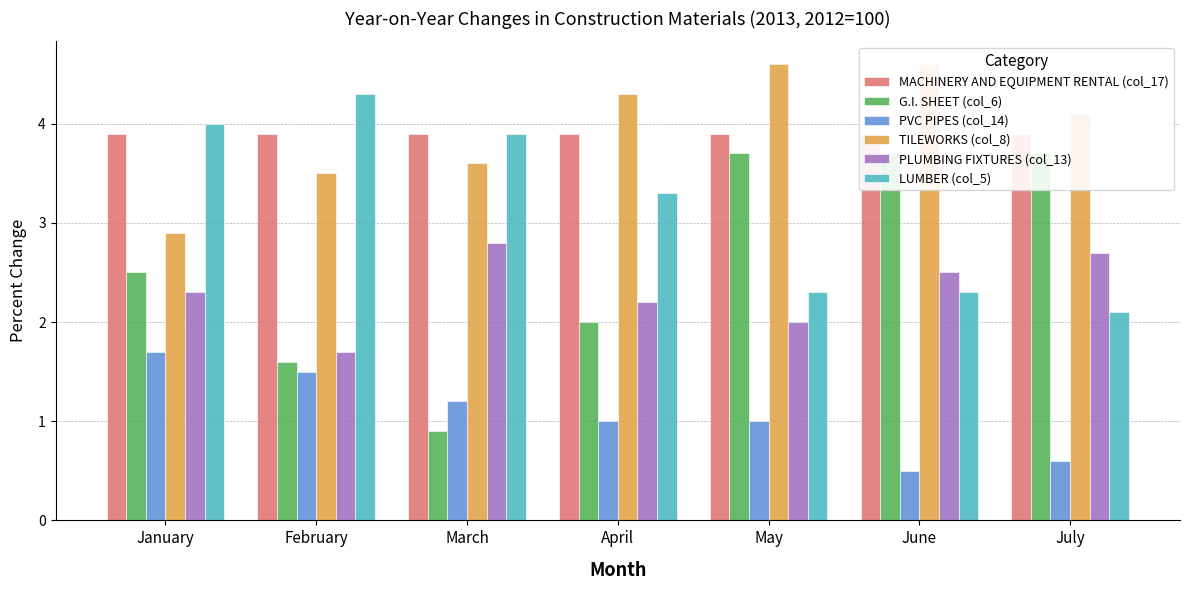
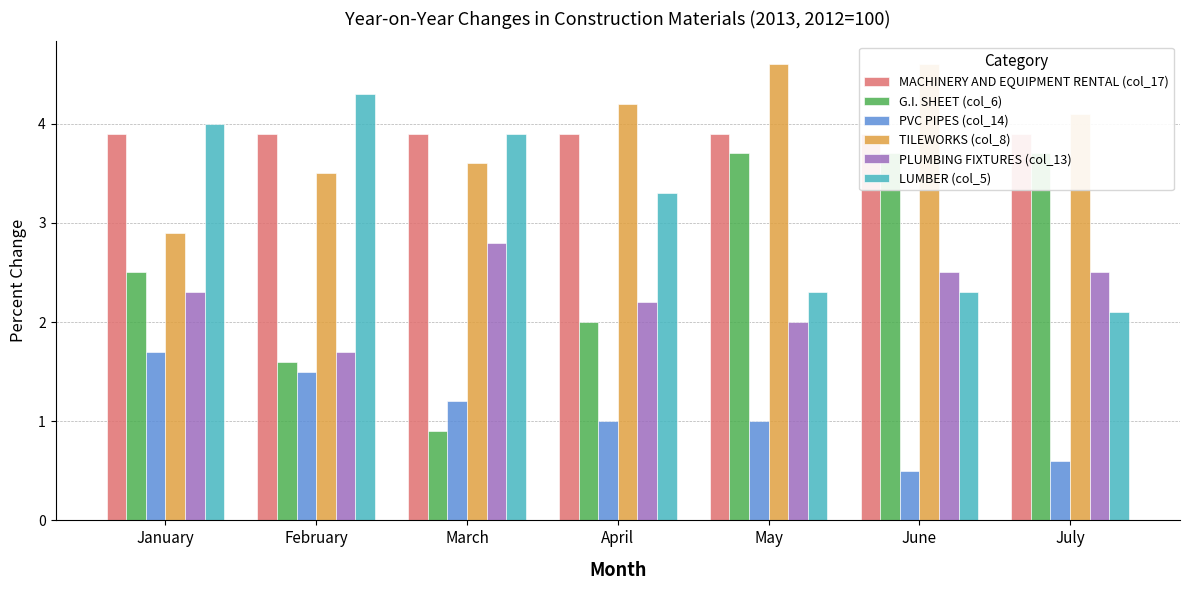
TILEWORKS (col_8), April: 4.3 -> 4.2
PLUMBING FIXTURES (col_13), July: 2.7 -> 2.5
